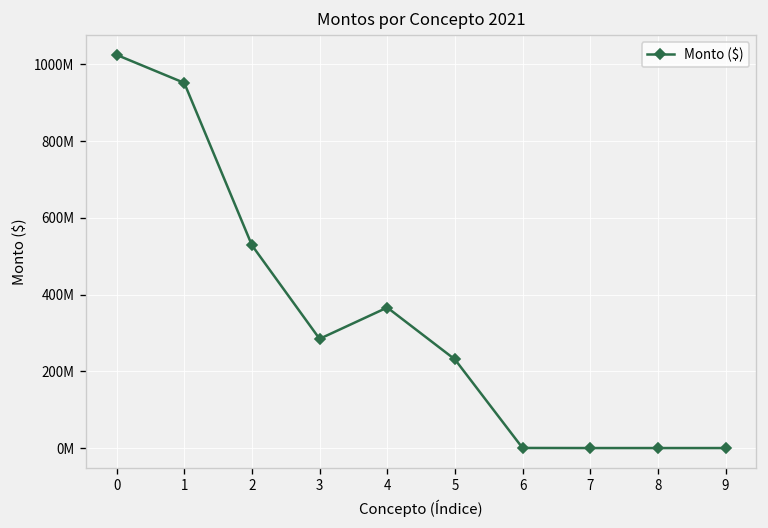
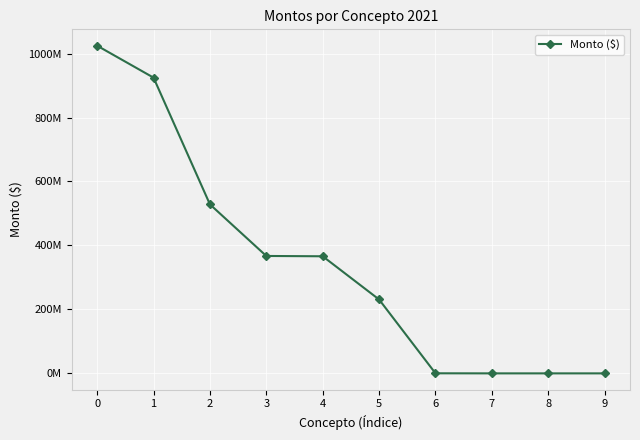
1: 950000000 -> 920000000
3: 280000000 -> 370000000
